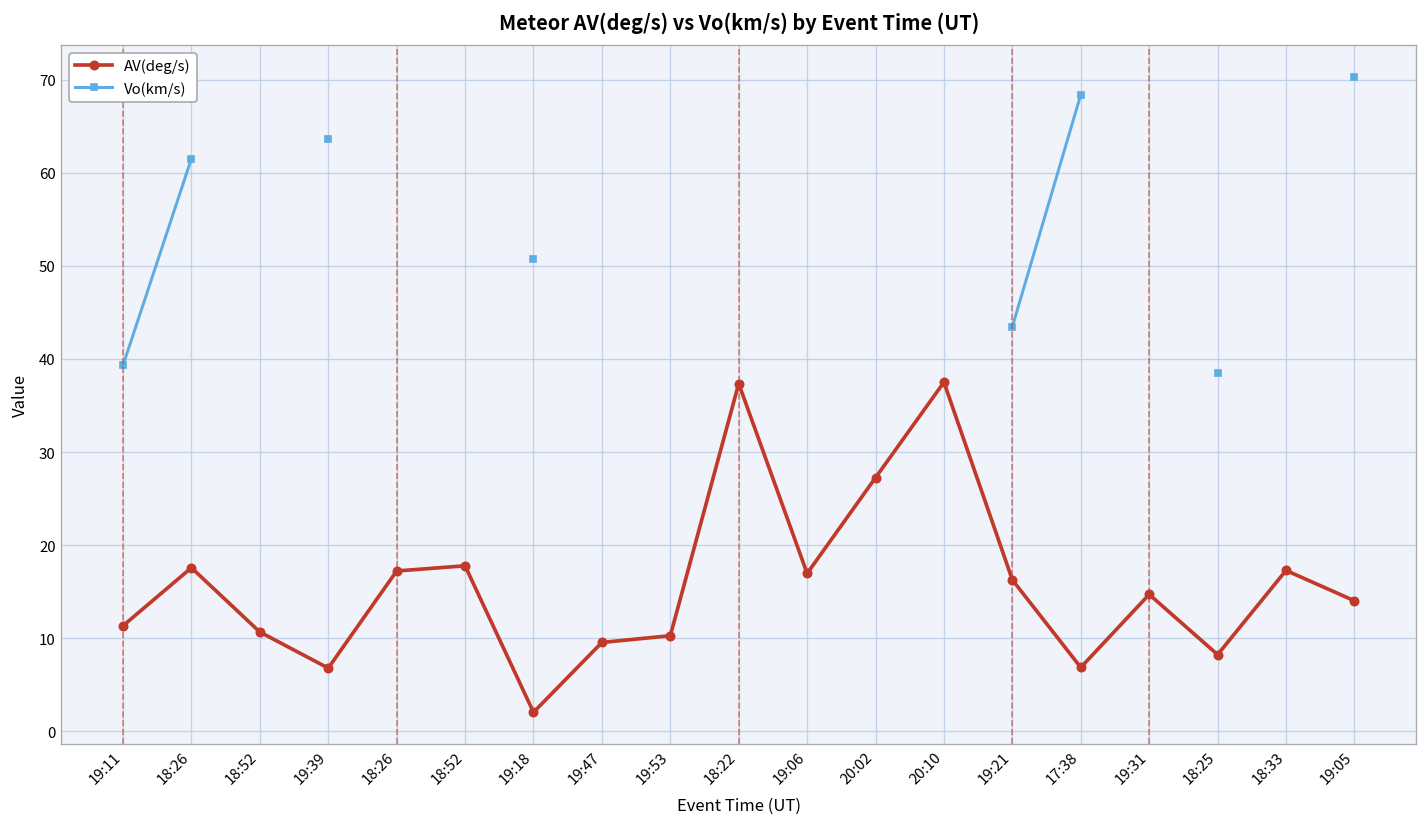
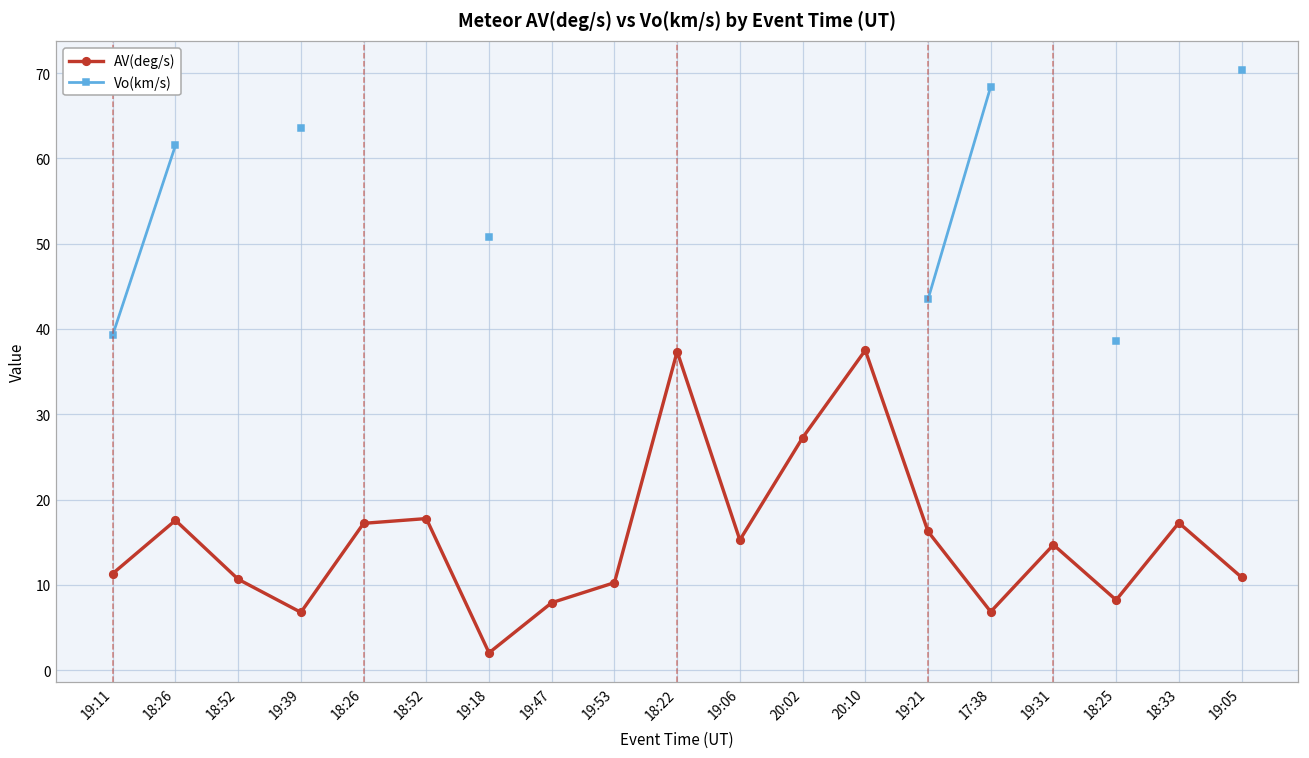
AV(deg/s), 19:47: 10 -> 8
AV(deg/s), 19:06: 17 -> 15
AV(deg/s), 19:05: 14 -> 11
